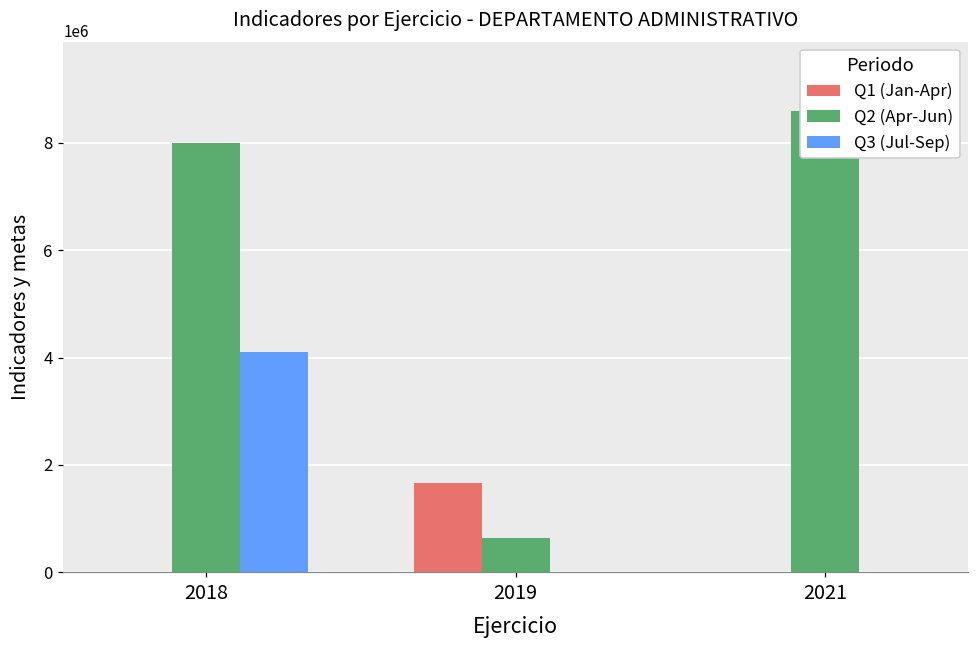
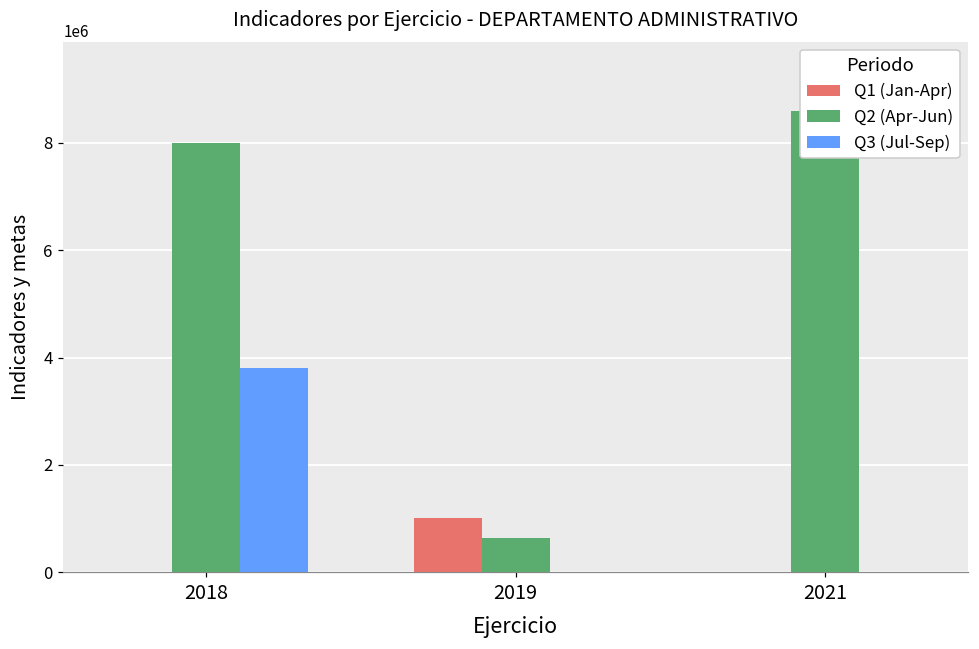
Q3 (Jul-Sep), 2018: 4100000 -> 3800000
Q1 (Jan-Apr), 2019: 1700000 -> 1000000
